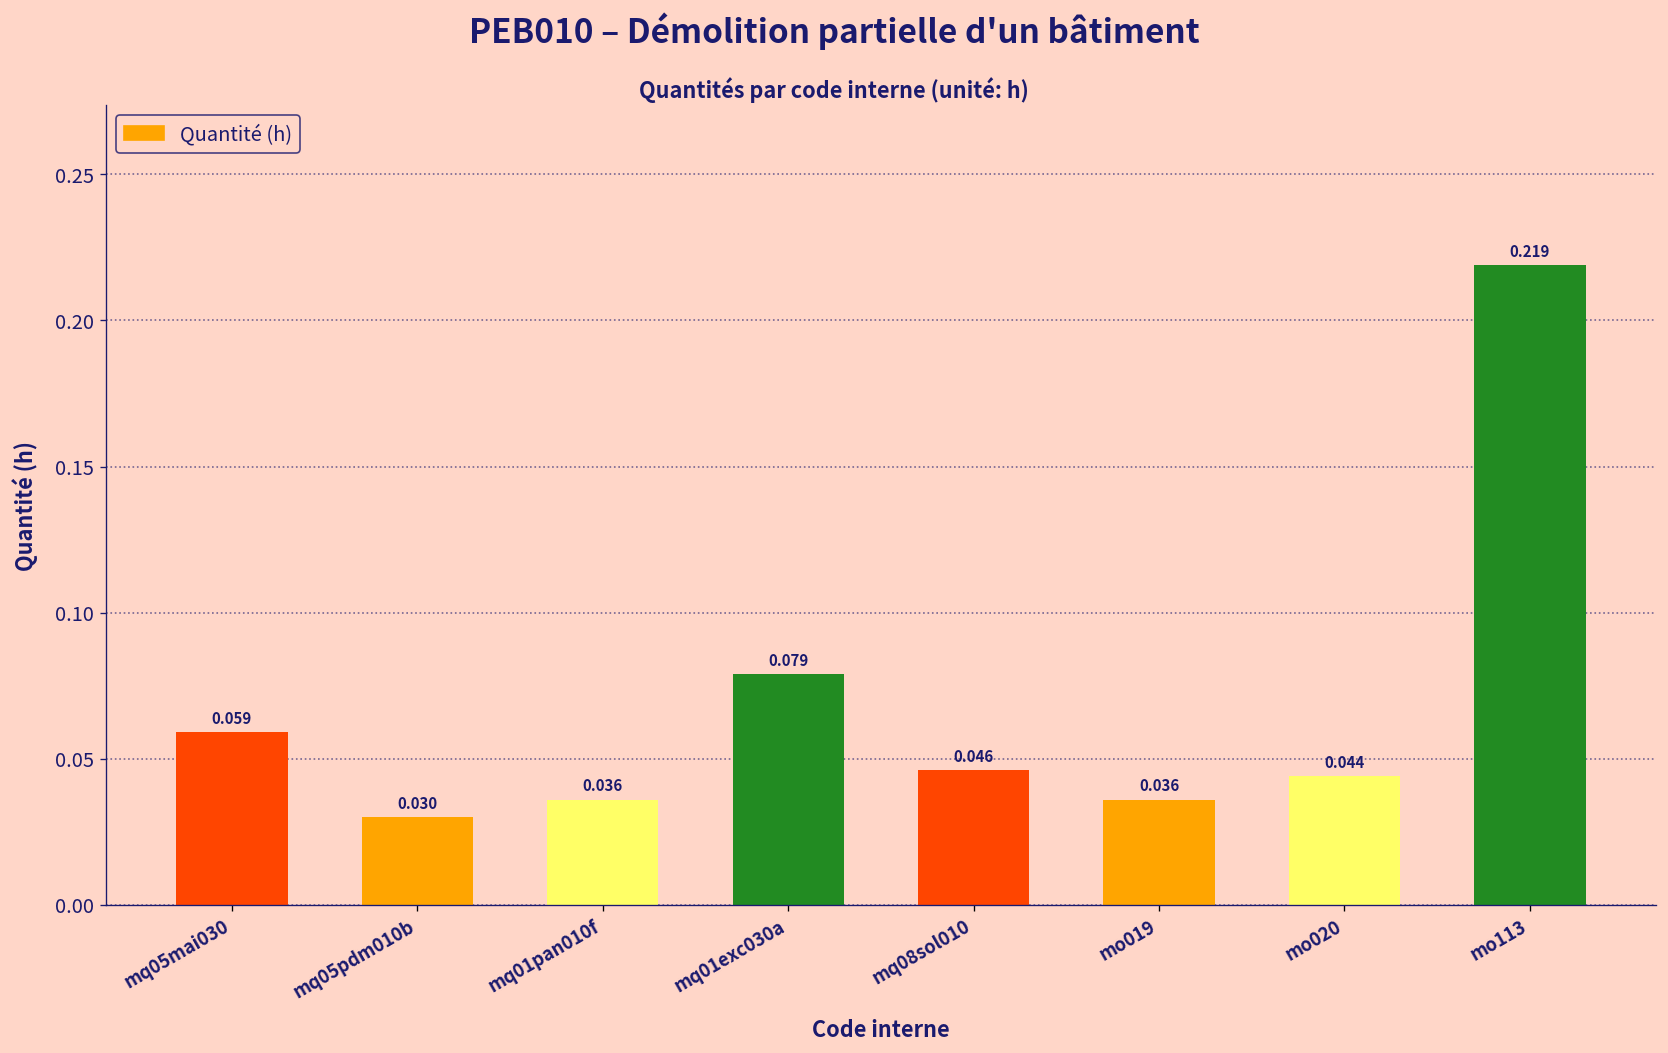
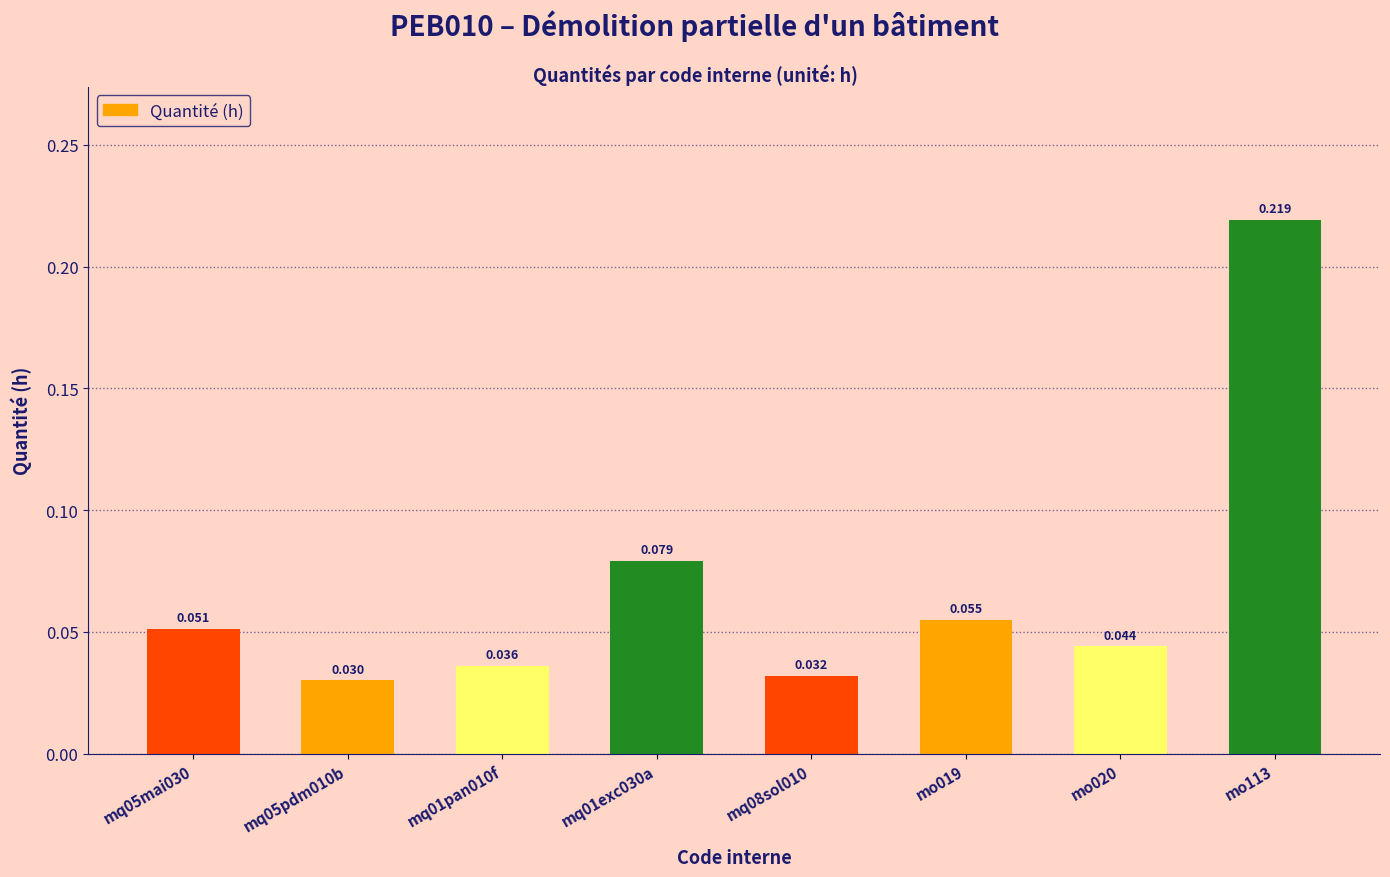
mq05mai030: 0.059 -> 0.051
mq08sol010: 0.046 -> 0.032
mo019: 0.036 -> 0.055
